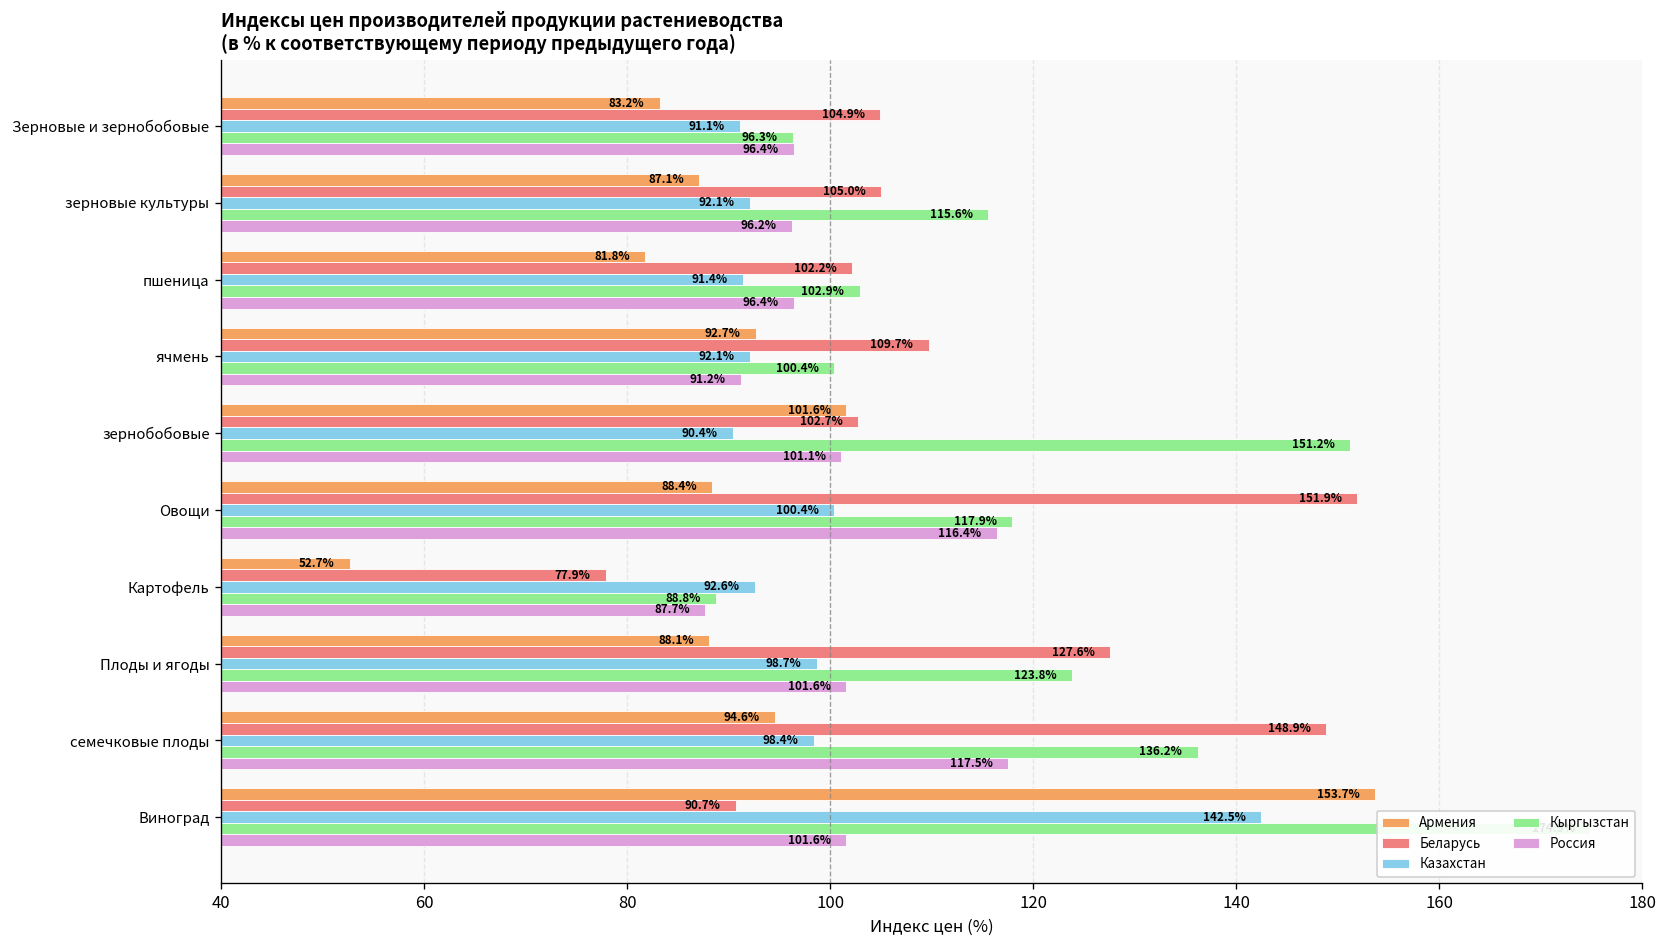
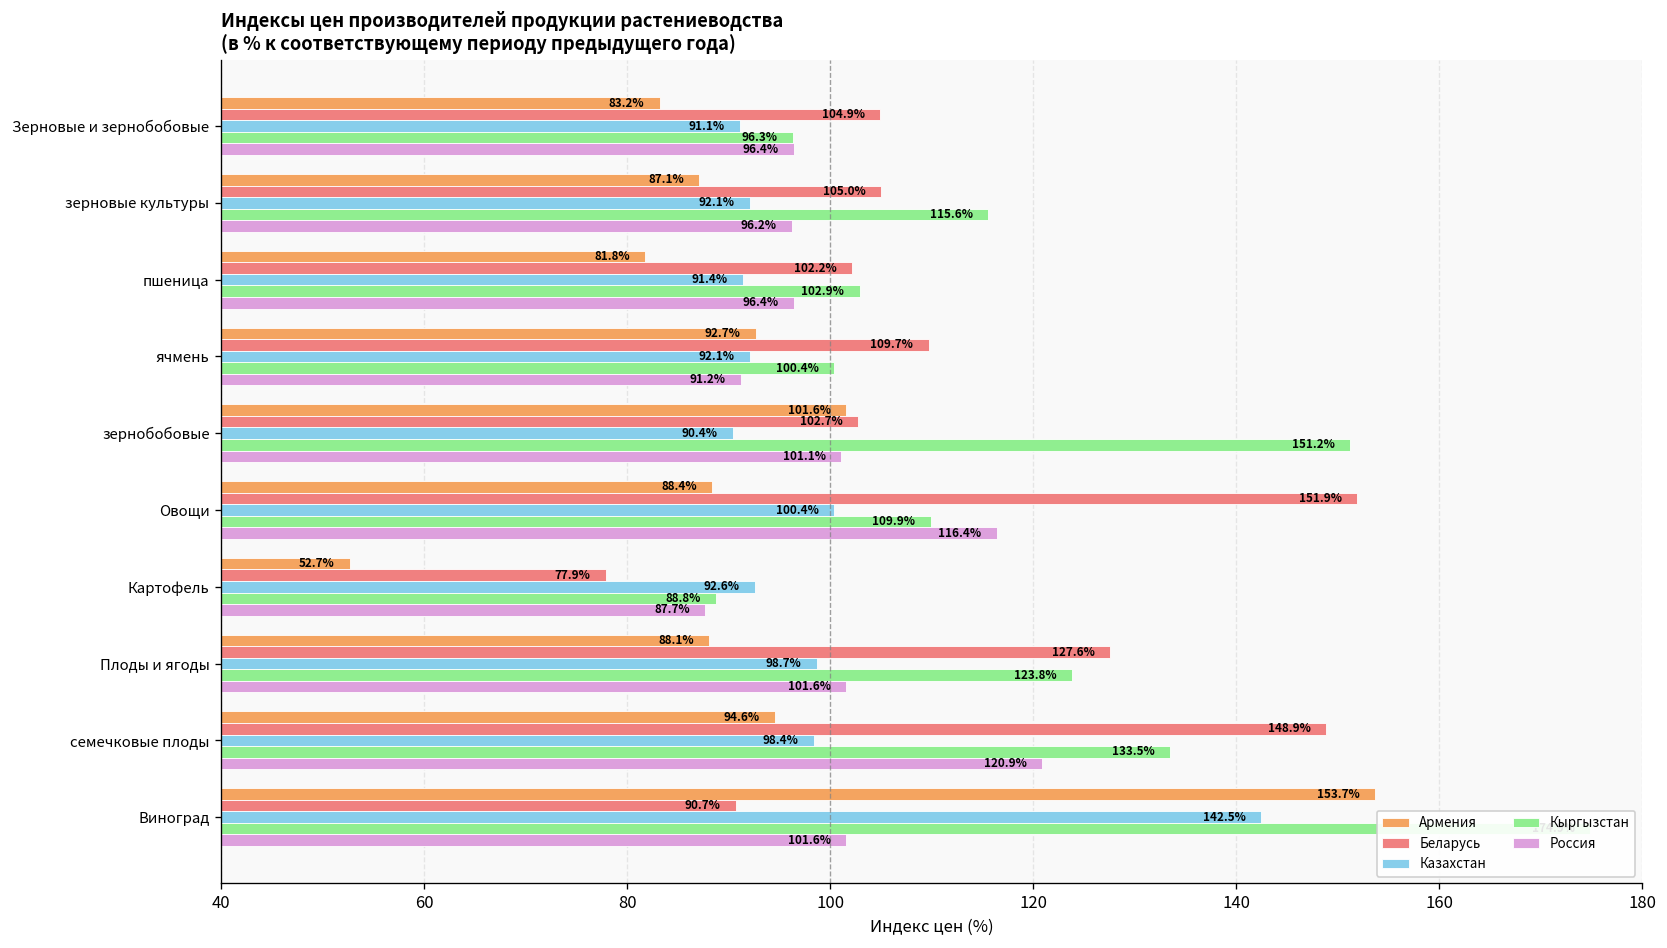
Кыргызстан, Овощи: 117.9% -> 109.9%
Кыргызстан, семечковые плоды: 136.2% -> 133.5%
Россия, семечковые плоды: 117.5% -> 120.9%
